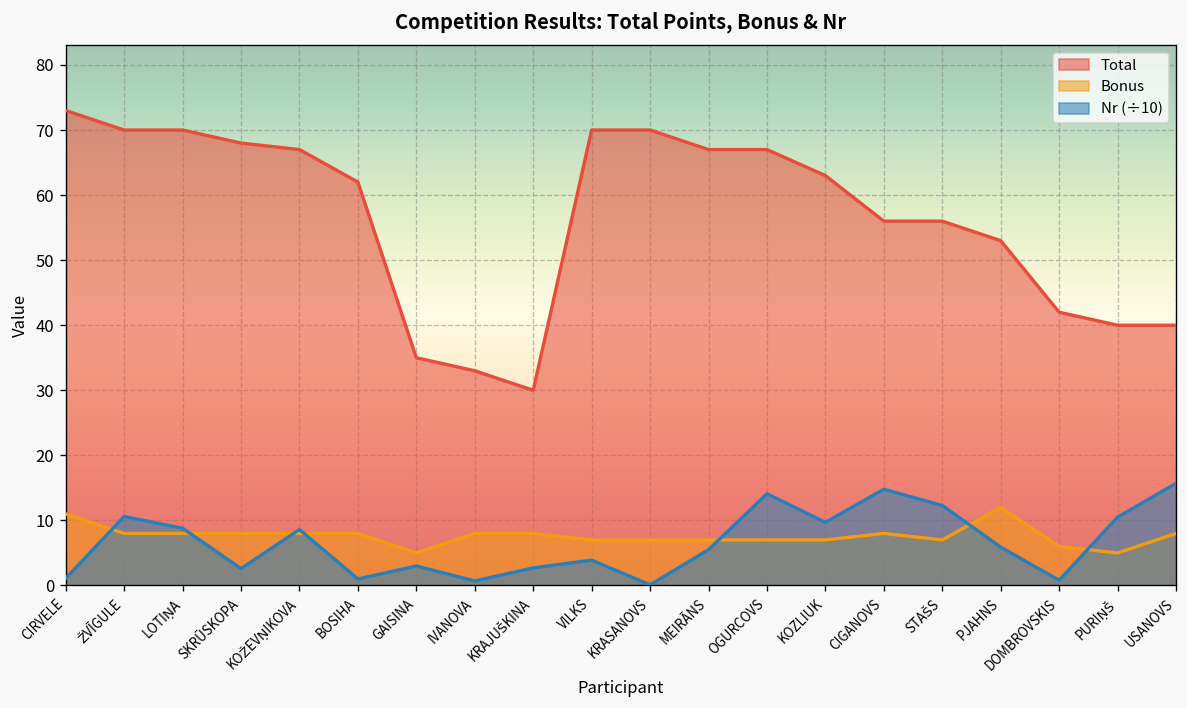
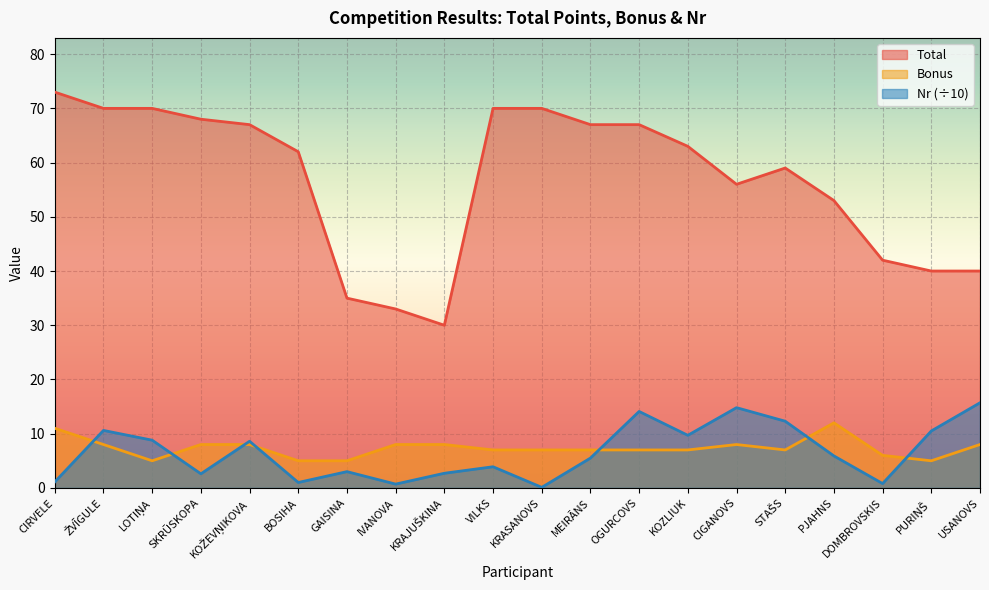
Bonus, LOTIŅA: 8 -> 5
Bonus, BOSIHA: 8 -> 5
Total, STAŠS: 56 -> 59
